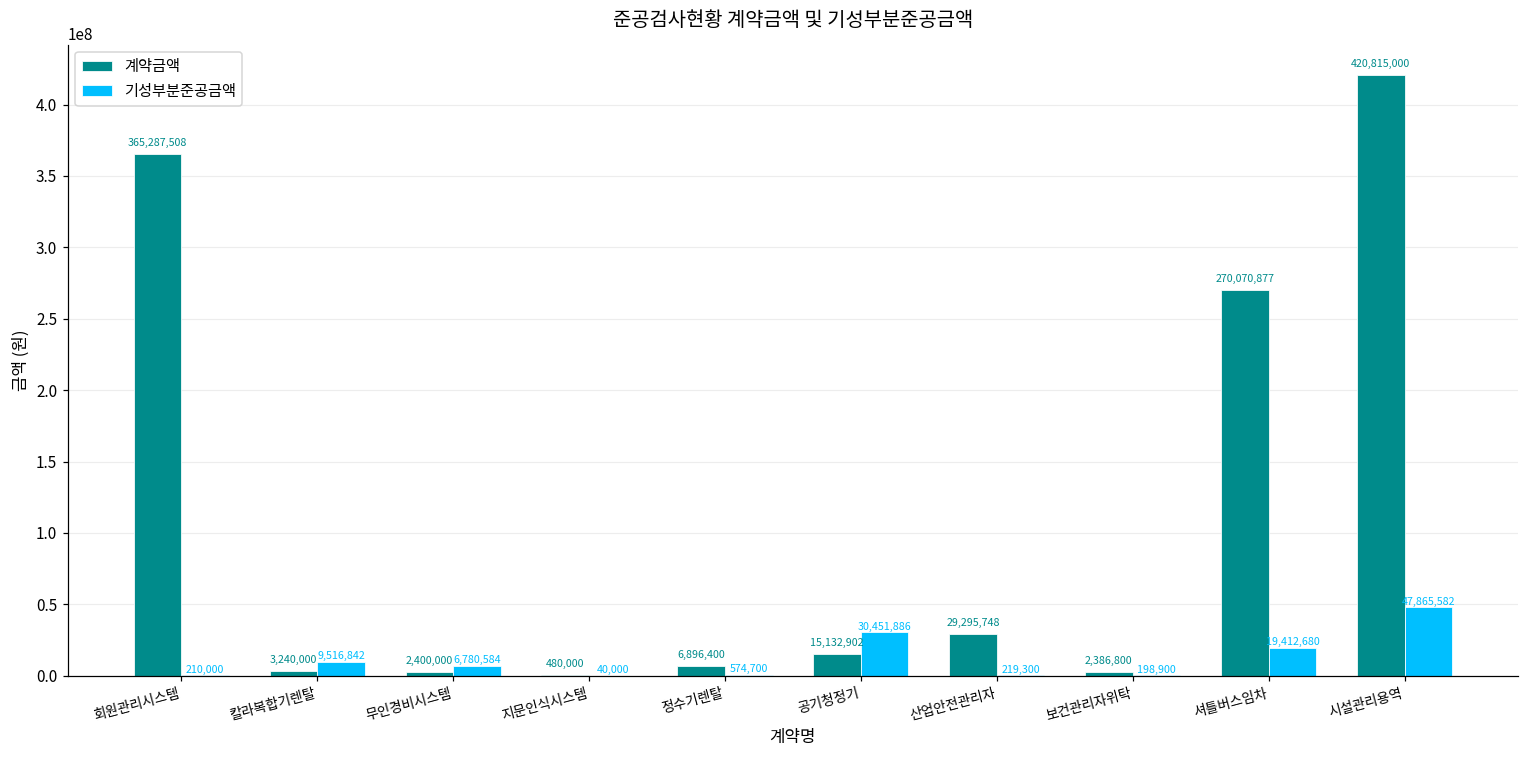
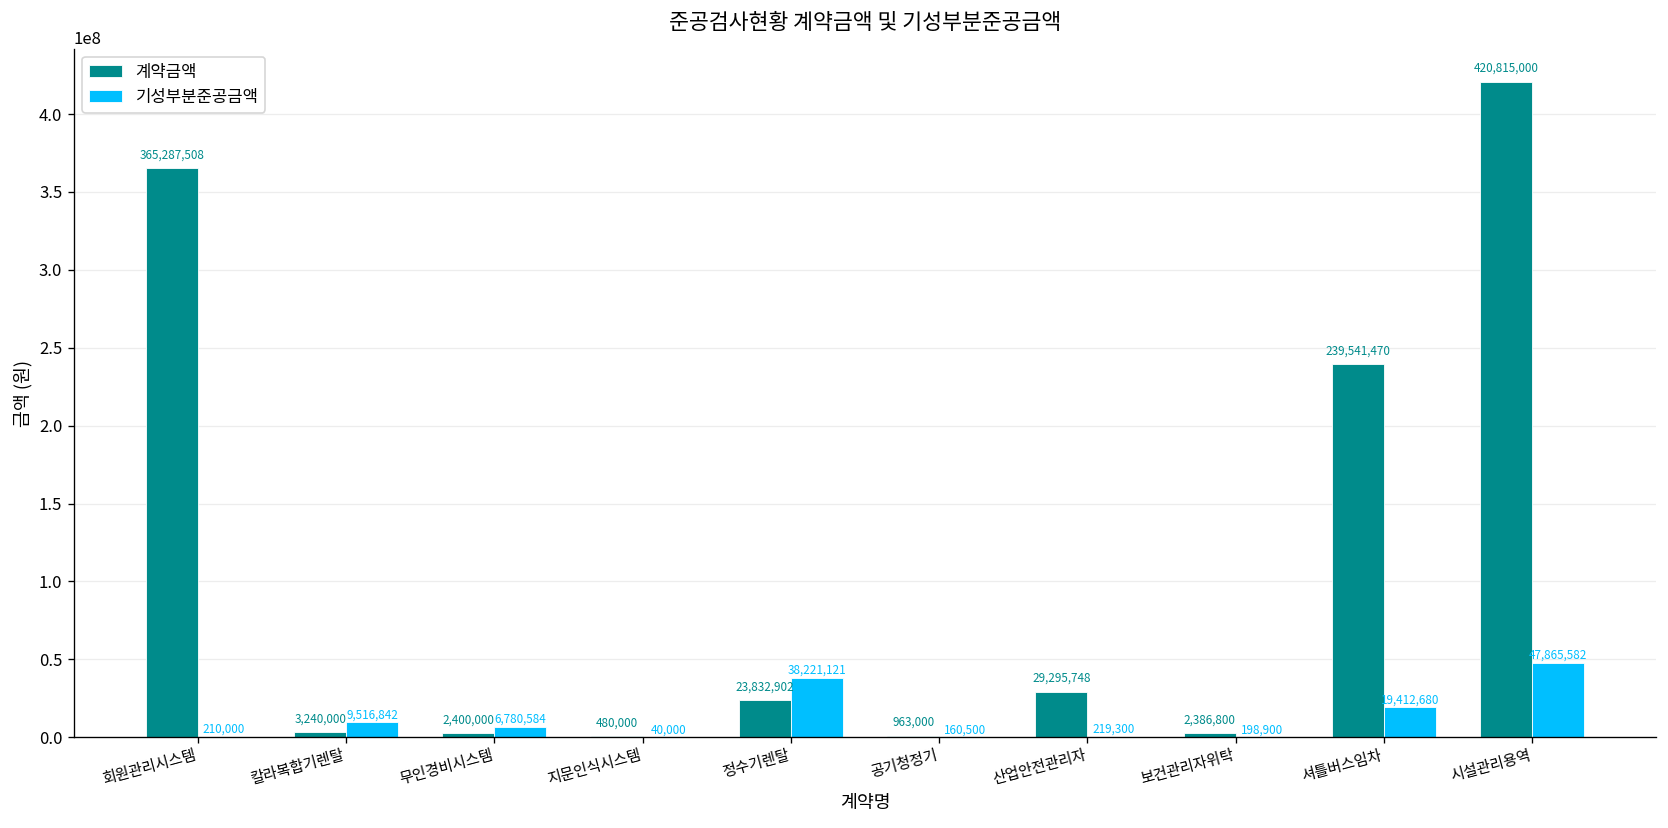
계약금액, 정수기렌탈: 6,896,400 -> 23,832,902
기성부분준공금액, 정수기렌탈: 574,700 -> 38,221,121
계약금액, 공기청정기: 15,132,902 -> 963,000
기성부분준공금액, 공기청정기: 30,451,886 -> 160,500
계약금액, 셔틀버스임차: 270,070,877 -> 239,541,470
